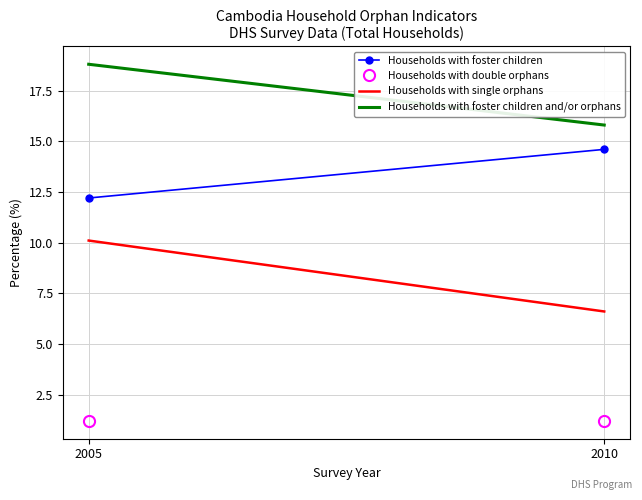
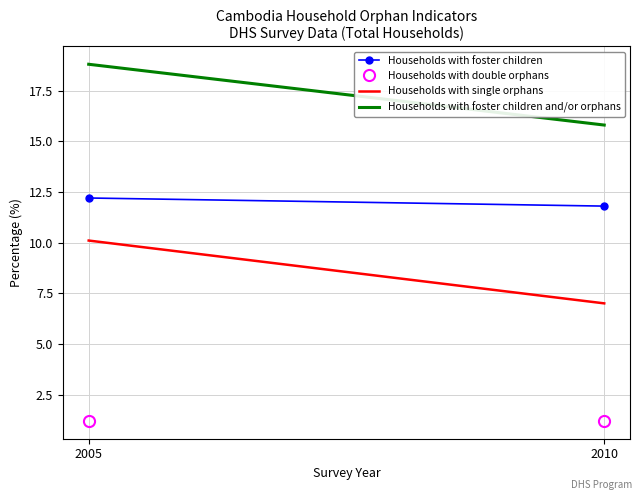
Households with foster children, 2010: 14.6 -> 11.8
Households with single orphans, 2010: 6.6 -> 7.0
